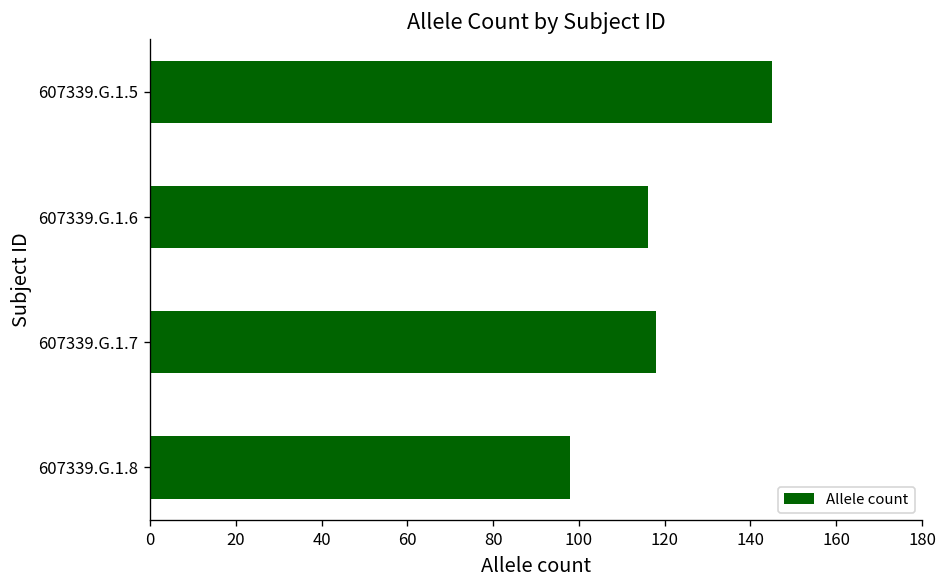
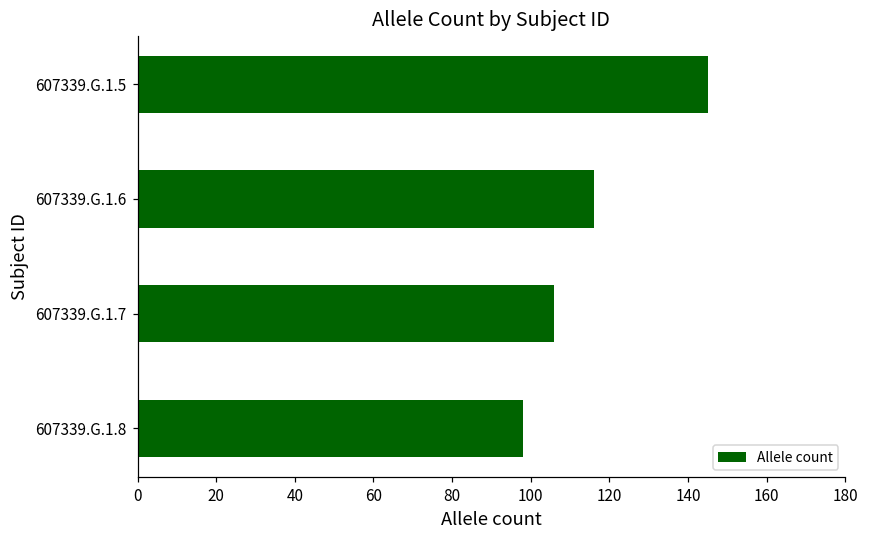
607339.G.1.7: 118 -> 106
